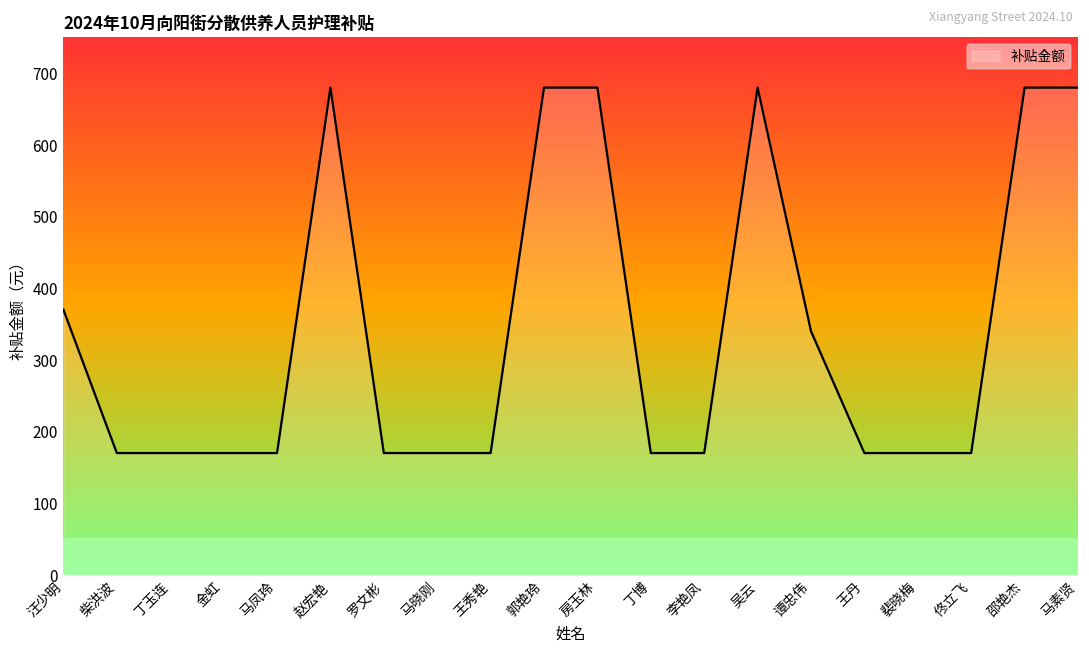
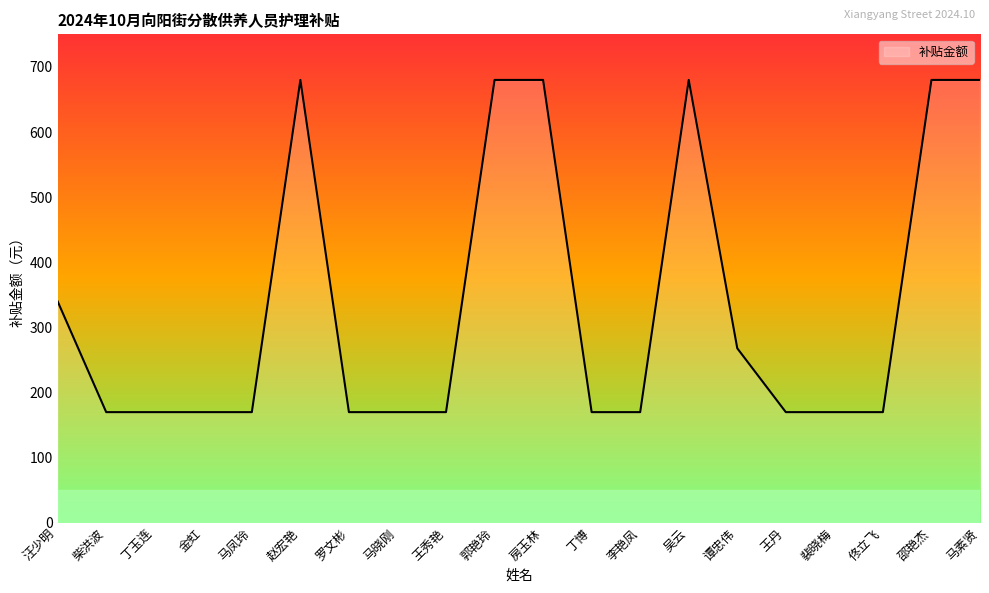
汪少明: 370 -> 340
谭忠伟: 340 -> 270
